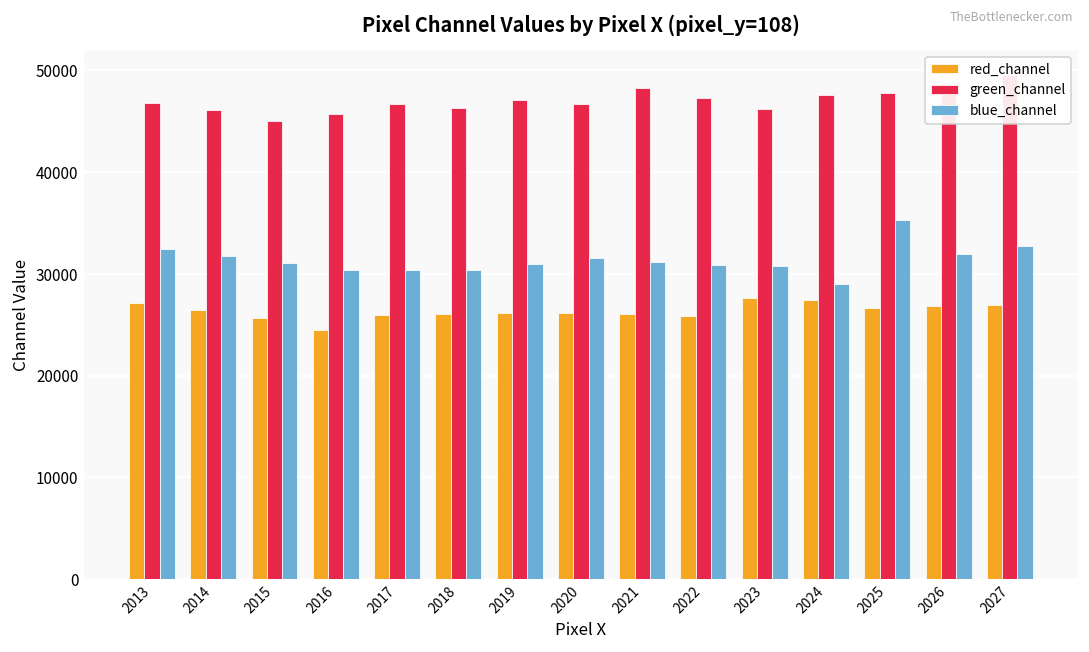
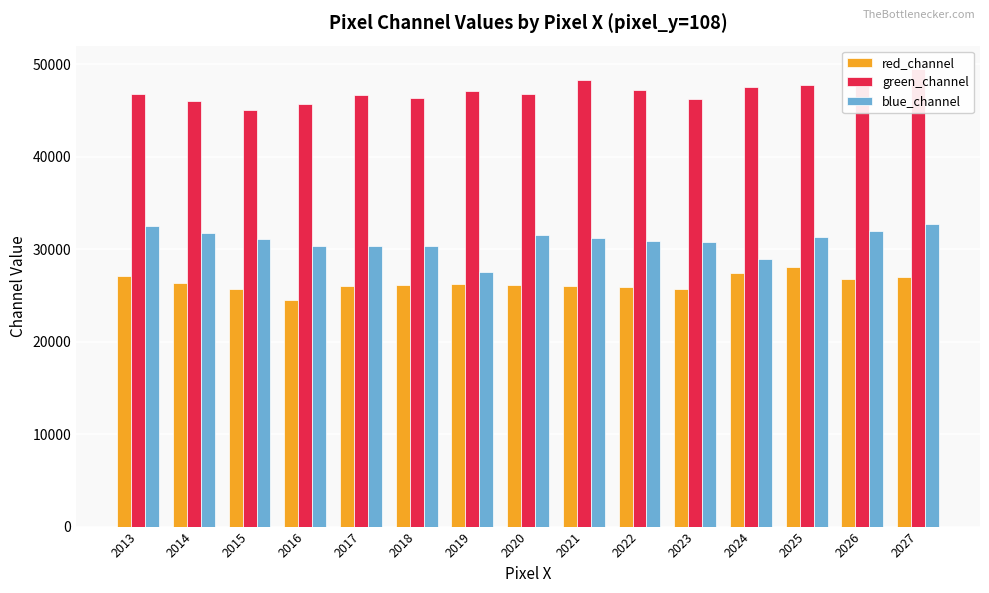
blue_channel, 2019: 31000 -> 28000
red_channel, 2023: 28000 -> 26000
red_channel, 2025: 27000 -> 28000
blue_channel, 2025: 35000 -> 31000
